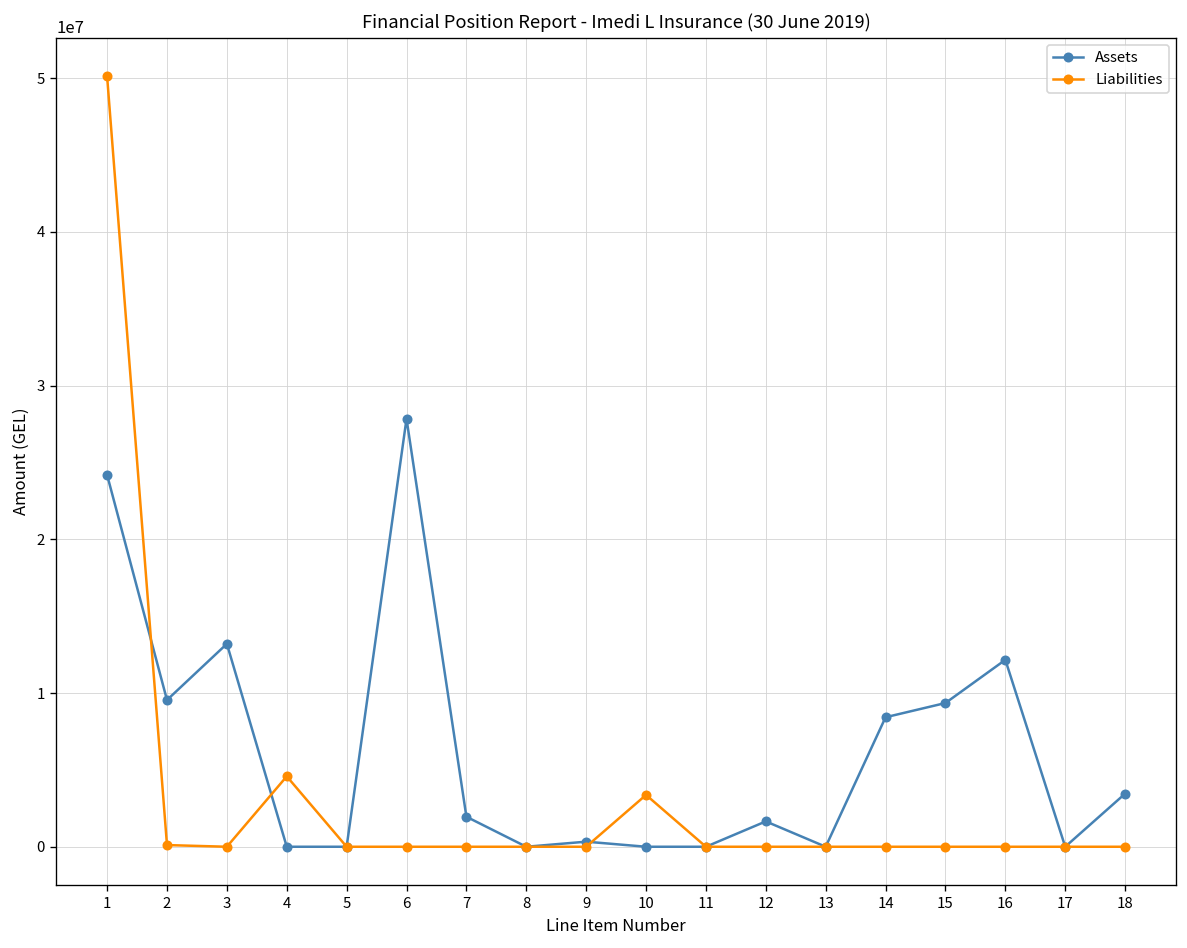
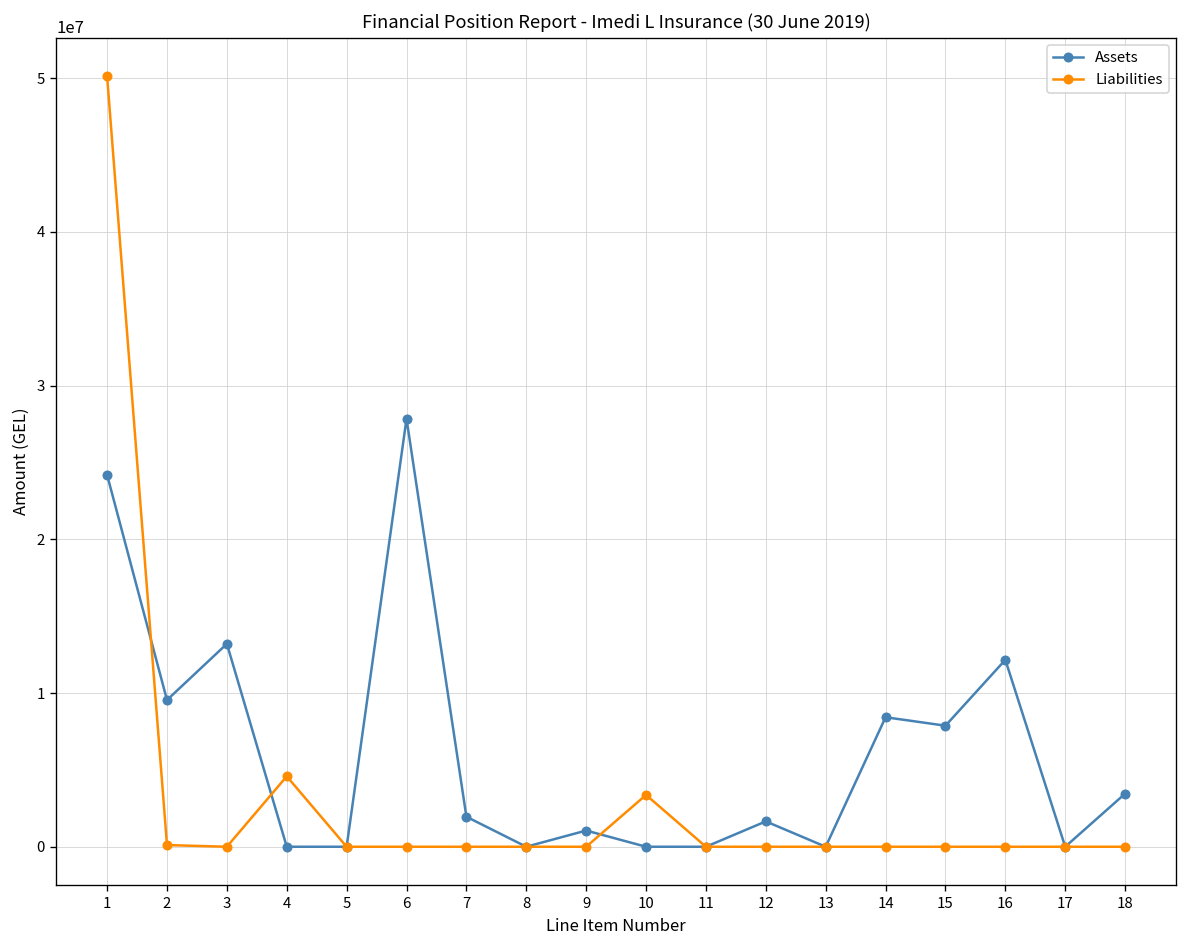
Assets, 9: 300000 -> 1100000
Assets, 15: 9400000 -> 7900000
